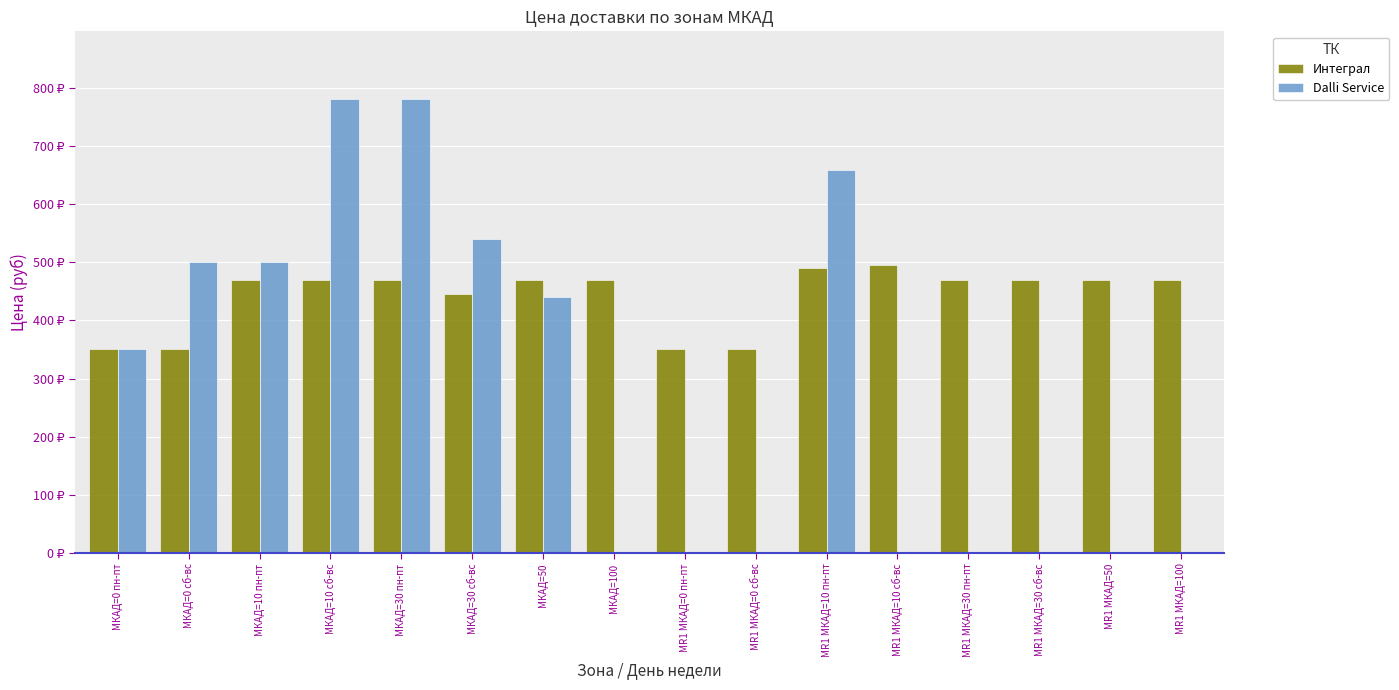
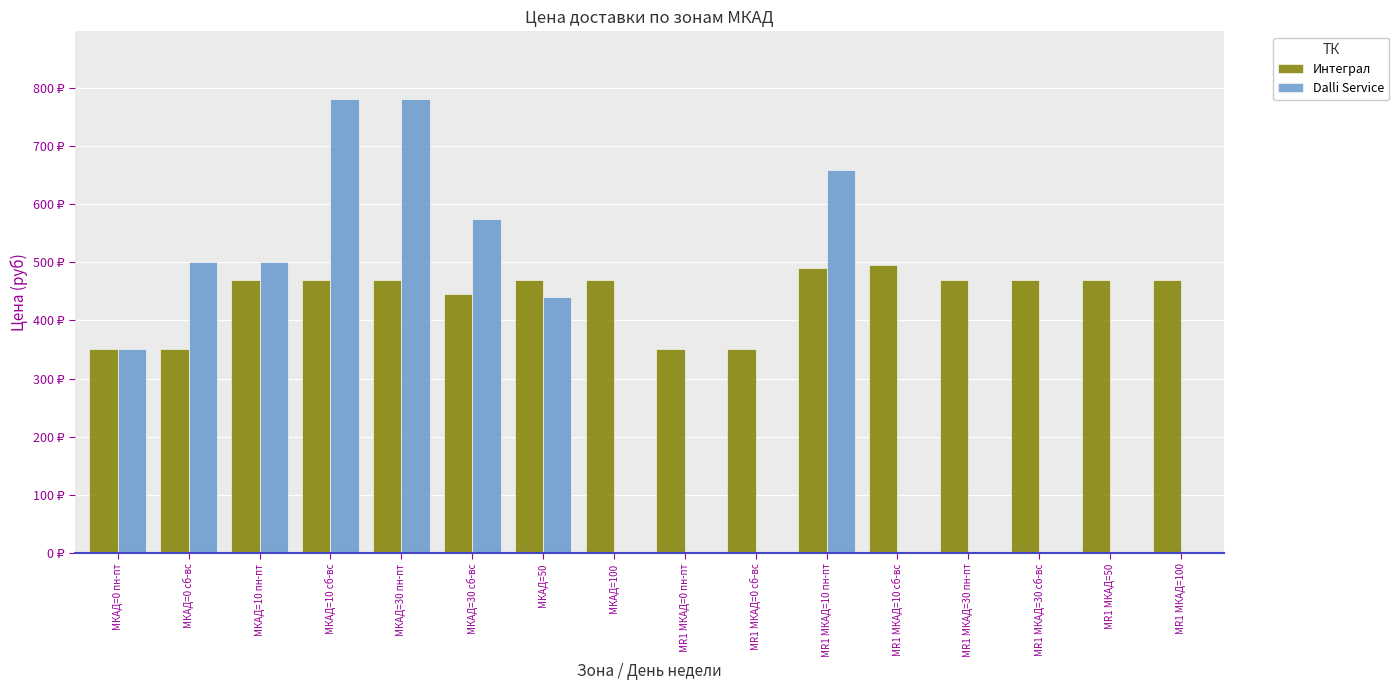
Dalli Service, МКАД=30 сб-вс: 540 ₽ -> 570 ₽
